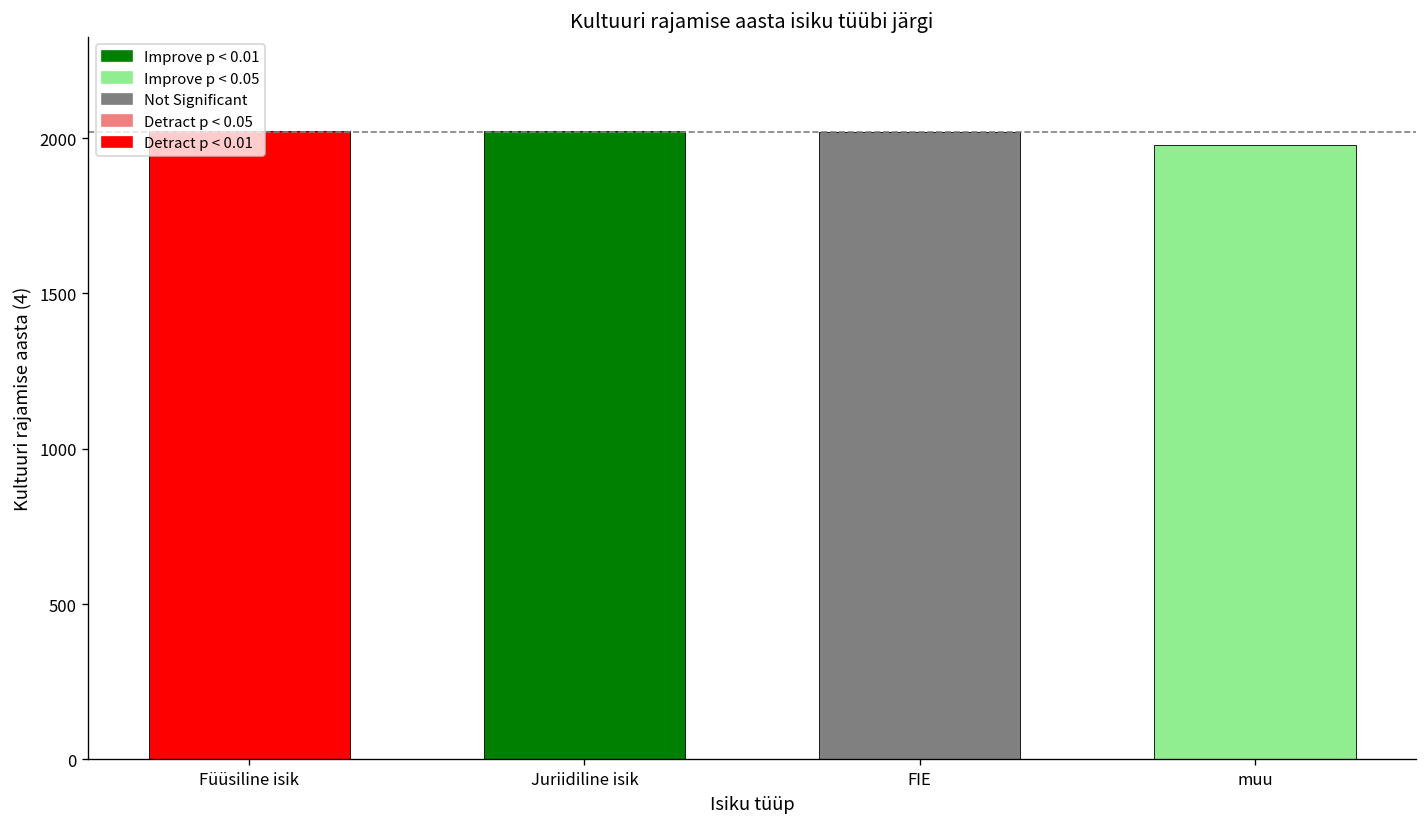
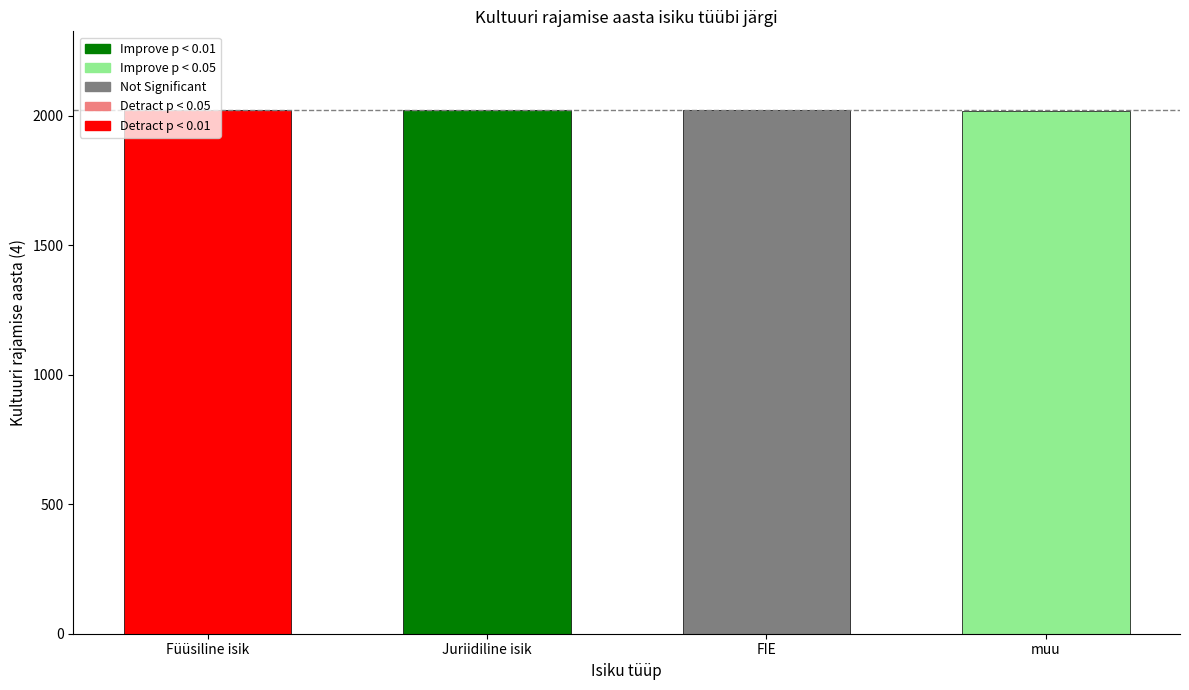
muu: 1980 -> 2020
